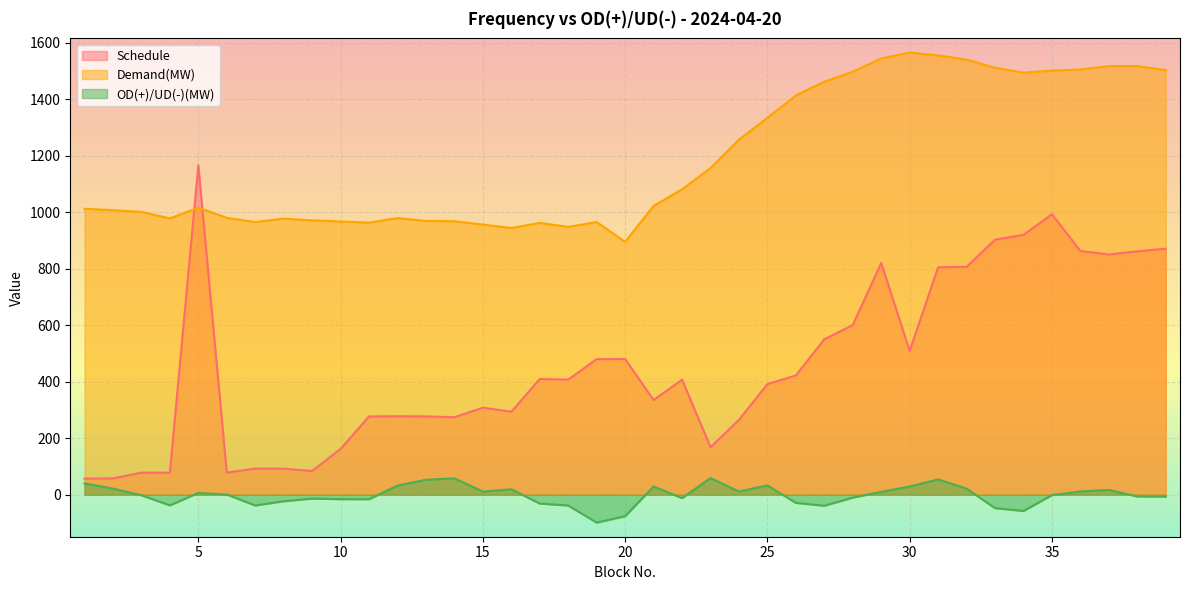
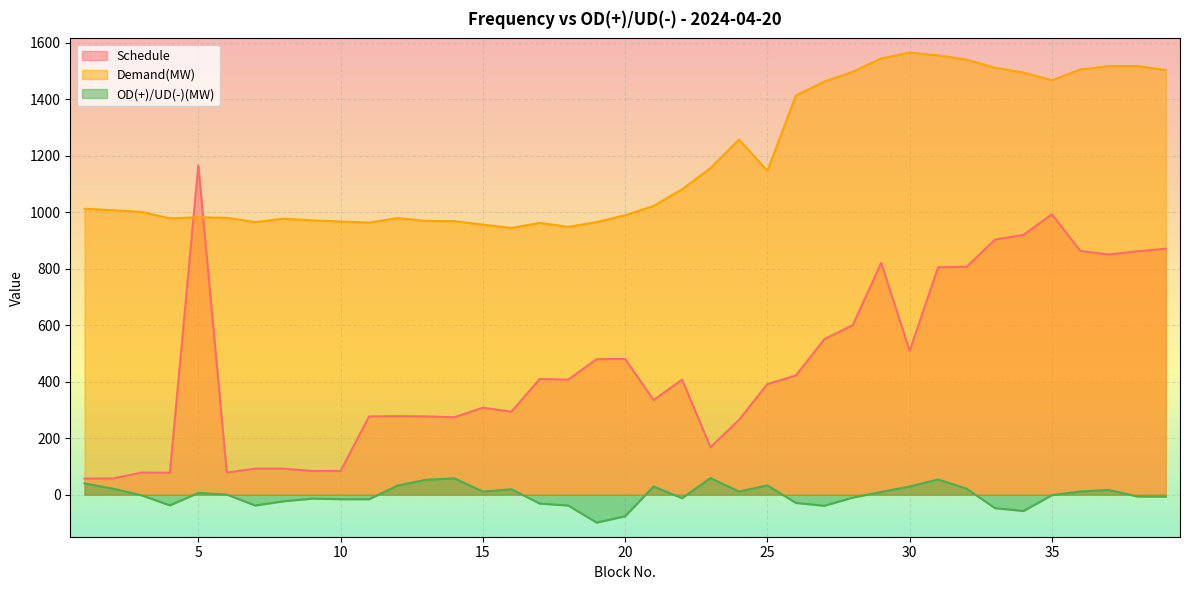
Demand(MW), 5: 1020 -> 980
Schedule, 10: 160 -> 80
Demand(MW), 20: 900 -> 990
Demand(MW), 25: 1330 -> 1150
Demand(MW), 35: 1500 -> 1470
